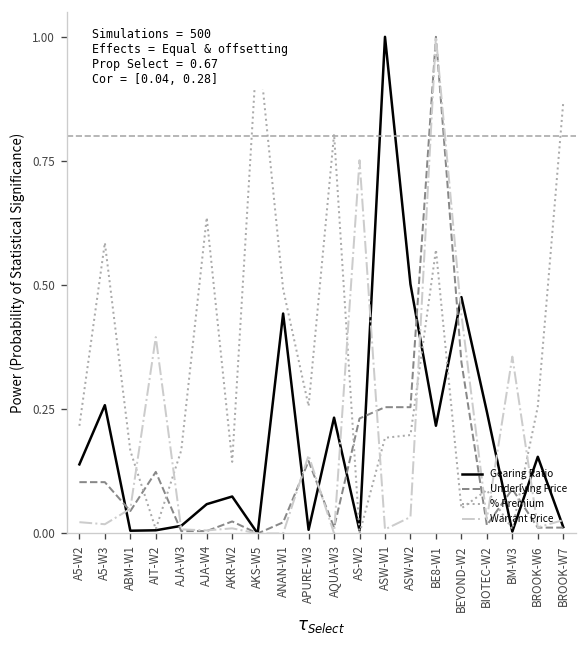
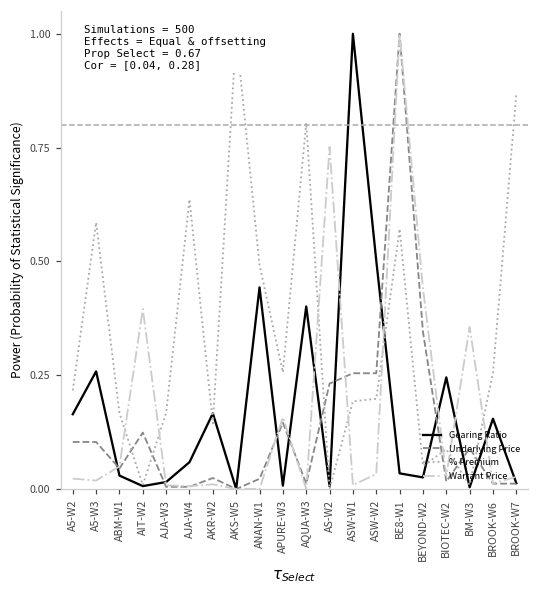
Gearing Ratio, A5-W2: 0.14 -> 0.16
Gearing Ratio, ABM-W1: 0.01 -> 0.03
Gearing Ratio, AKR-W2: 0.07 -> 0.17
Gearing Ratio, AQUA-W3: 0.23 -> 0.40
Gearing Ratio, BE8-W1: 0.22 -> 0.03
Gearing Ratio, BEYOND-W2: 0.48 -> 0.03
